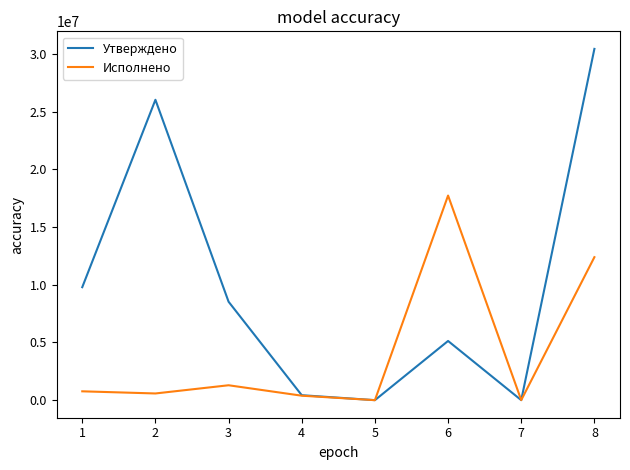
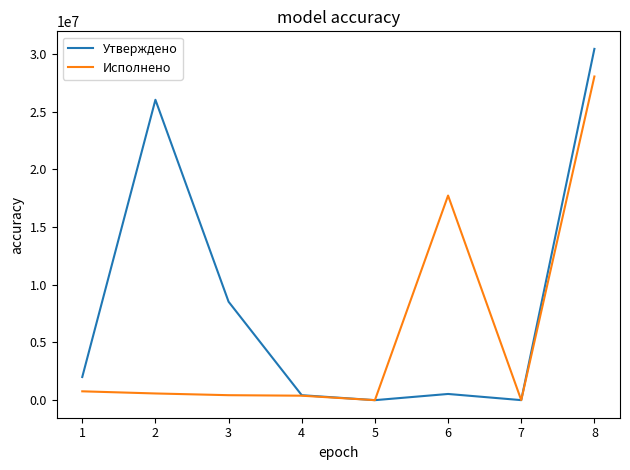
Утверждено, 1: 9800000 -> 2000000
Исполнено, 3: 1300000 -> 400000
Утверждено, 6: 5100000 -> 500000
Исполнено, 8: 12400000 -> 28100000
